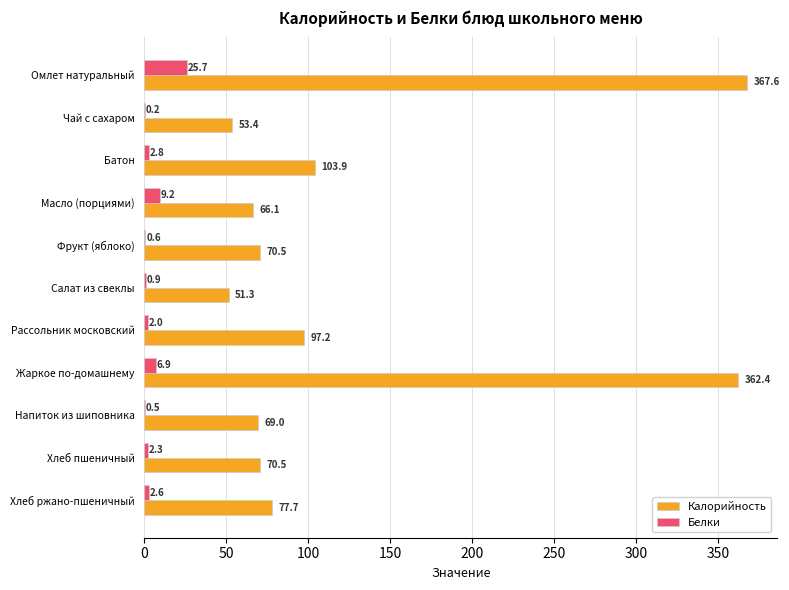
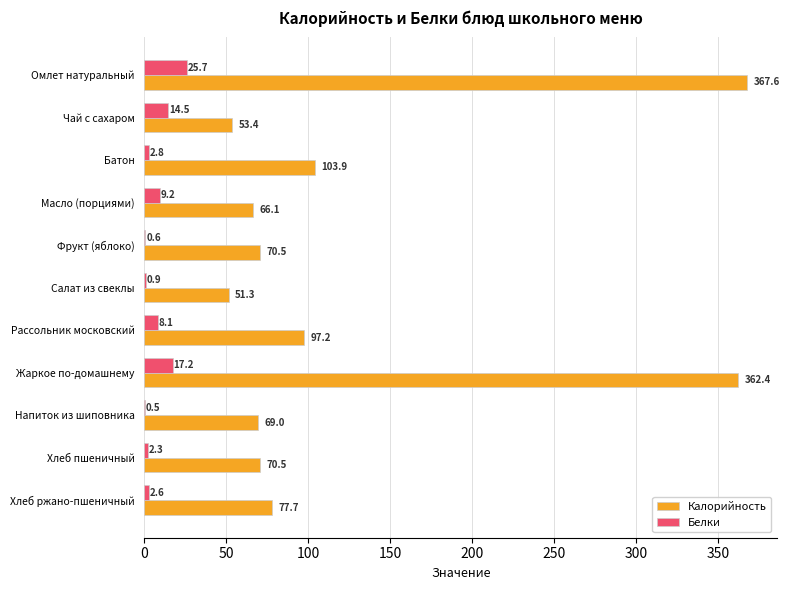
Белки, Чай с сахаром: 0.2 -> 14.5
Белки, Рассольник московский: 2.0 -> 8.1
Белки, Жаркое по-домашнему: 6.9 -> 17.2
